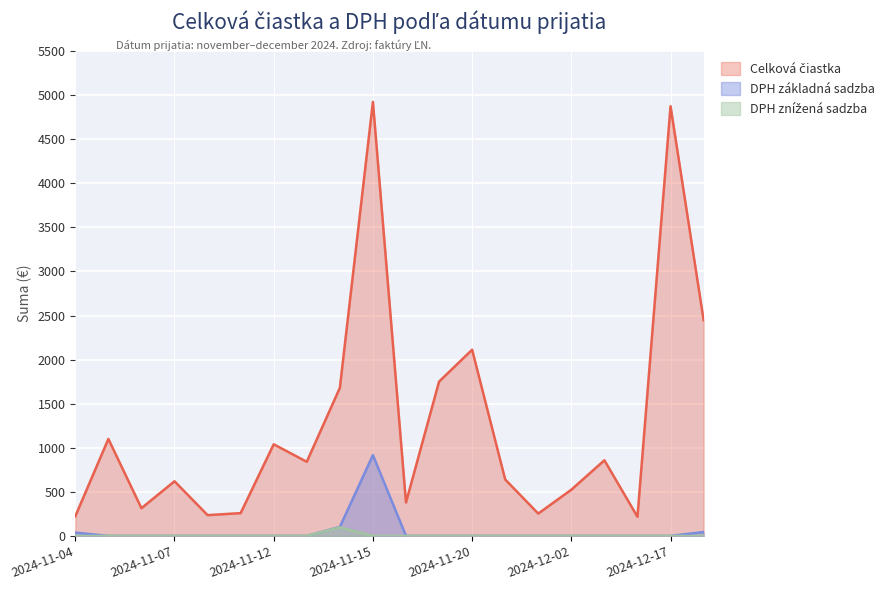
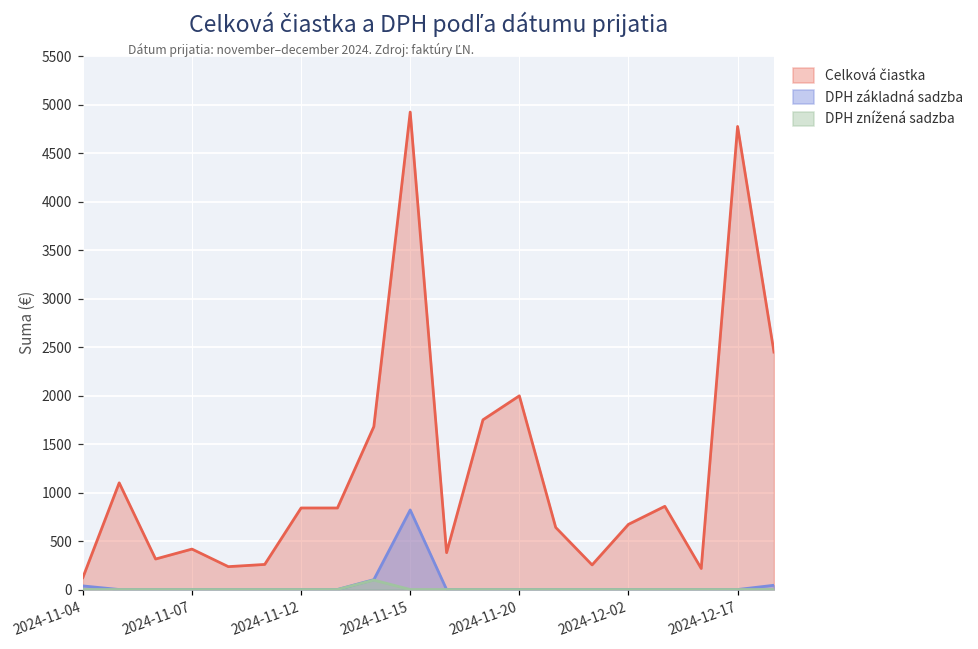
Celková čiastka, 2024-11-04: 200 -> 100
Celková čiastka, 2024-11-07: 600 -> 400
Celková čiastka, 2024-11-12: 1000 -> 800
DPH základná sadzba, 2024-11-15: 900 -> 800
Celková čiastka, 2024-11-20: 2100 -> 2000
Celková čiastka, 2024-12-02: 500 -> 700
Celková čiastka, 2024-12-17: 4900 -> 4800
